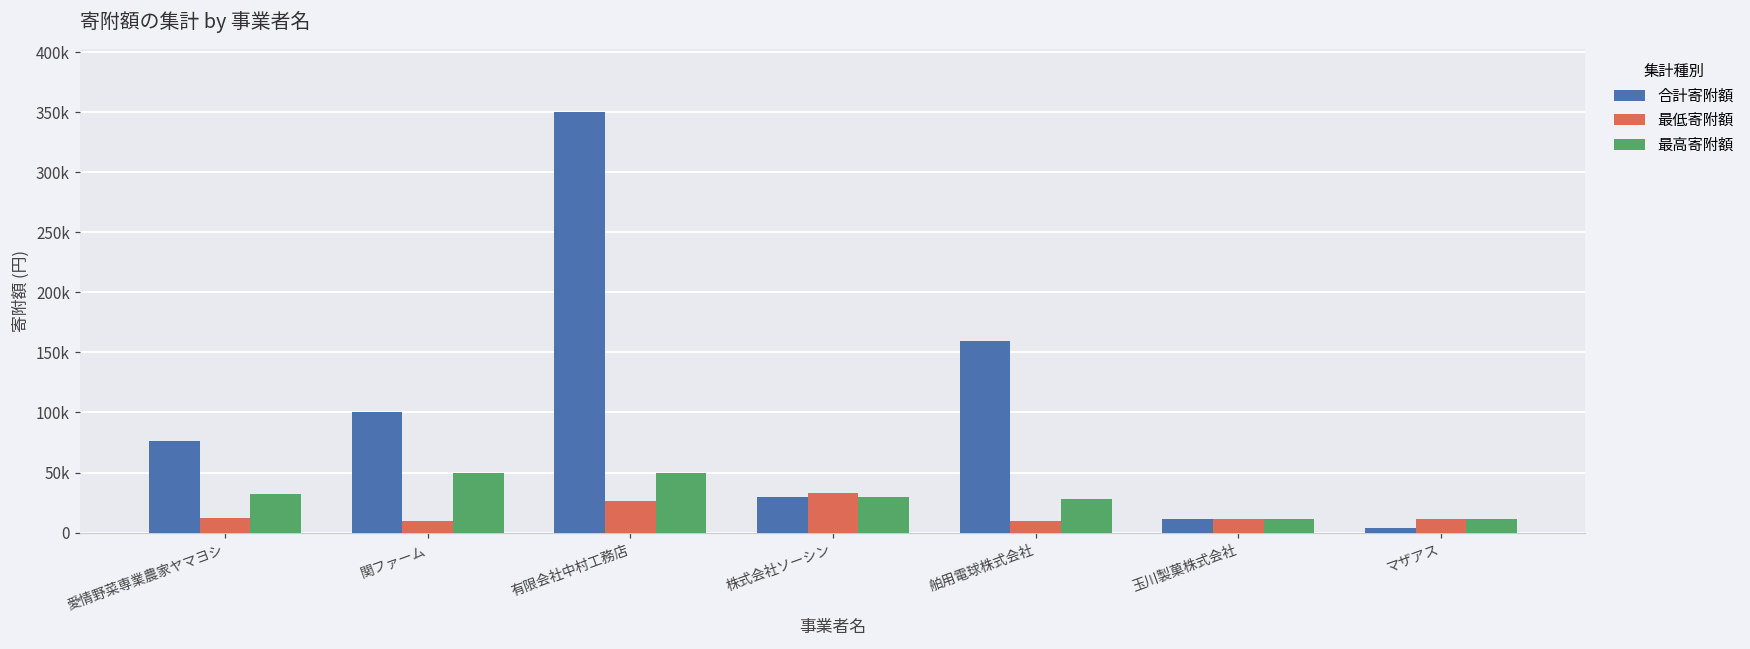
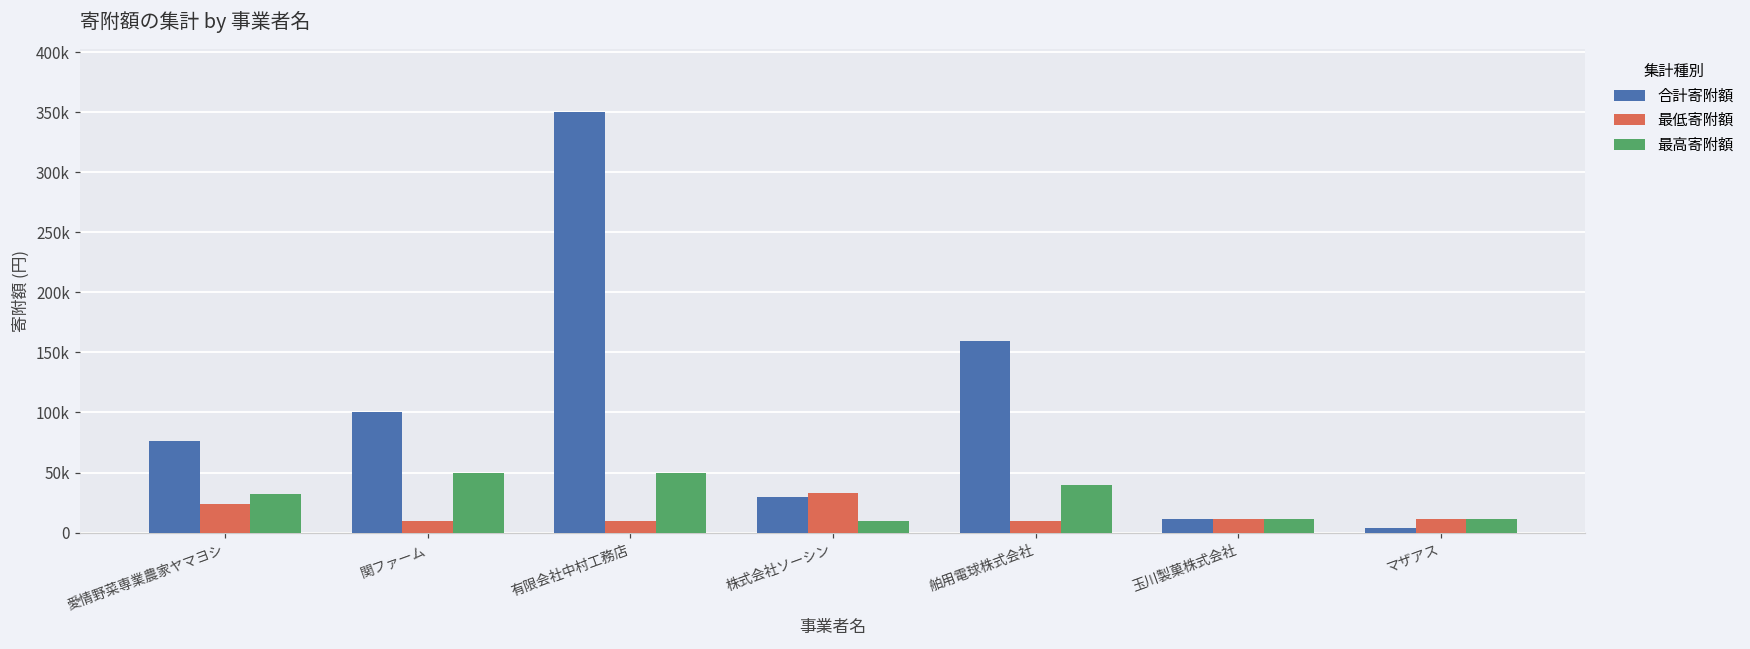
最低寄附額, 愛情野菜専業農家ヤマヨシ: 12000 -> 24000
最低寄附額, 有限会社中村工務店: 27000 -> 10000
最高寄附額, 株式会社ソーシン: 30000 -> 10000
最高寄附額, 舶用電球株式会社: 28000 -> 40000
